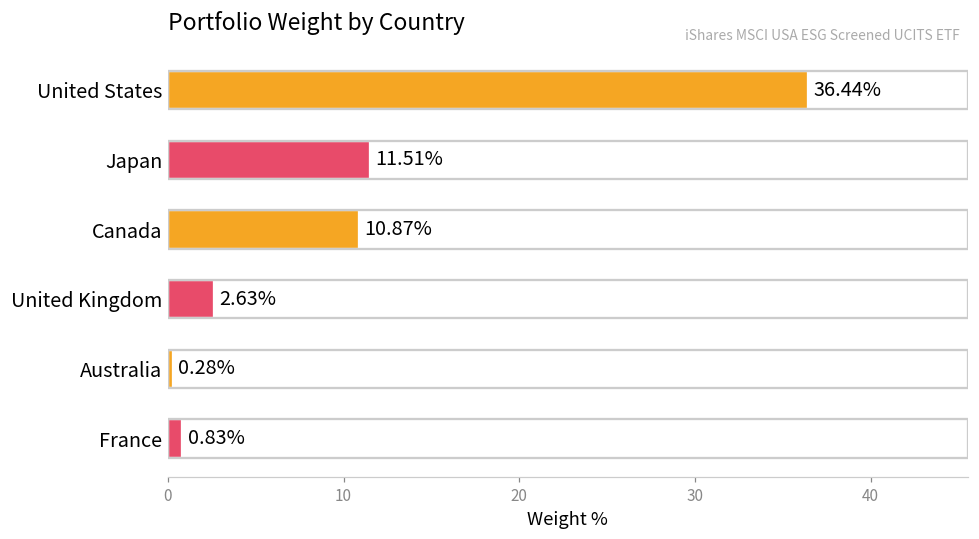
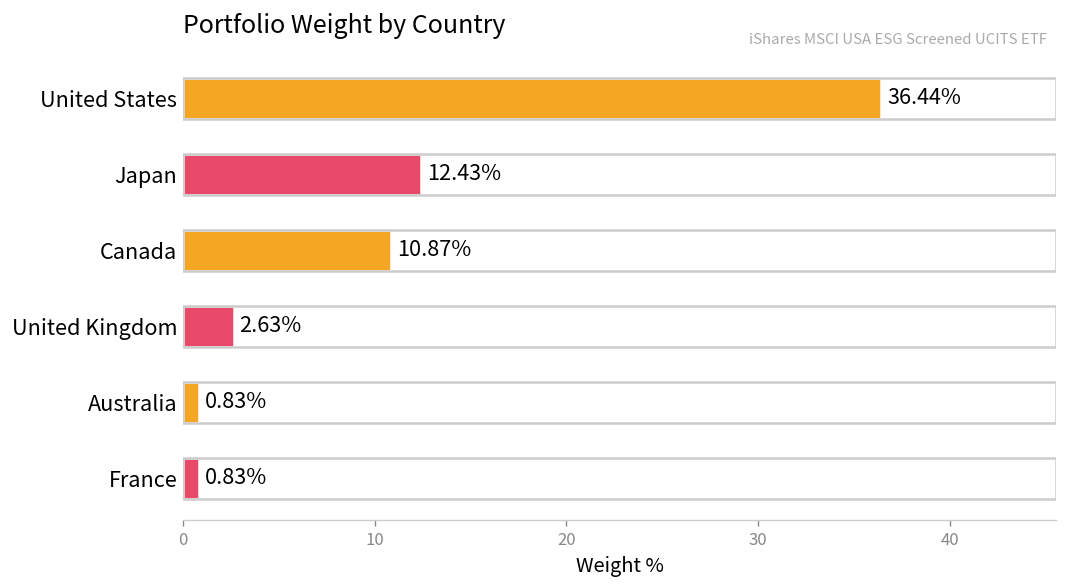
Japan: 11.51% -> 12.43%
Australia: 0.28% -> 0.83%
